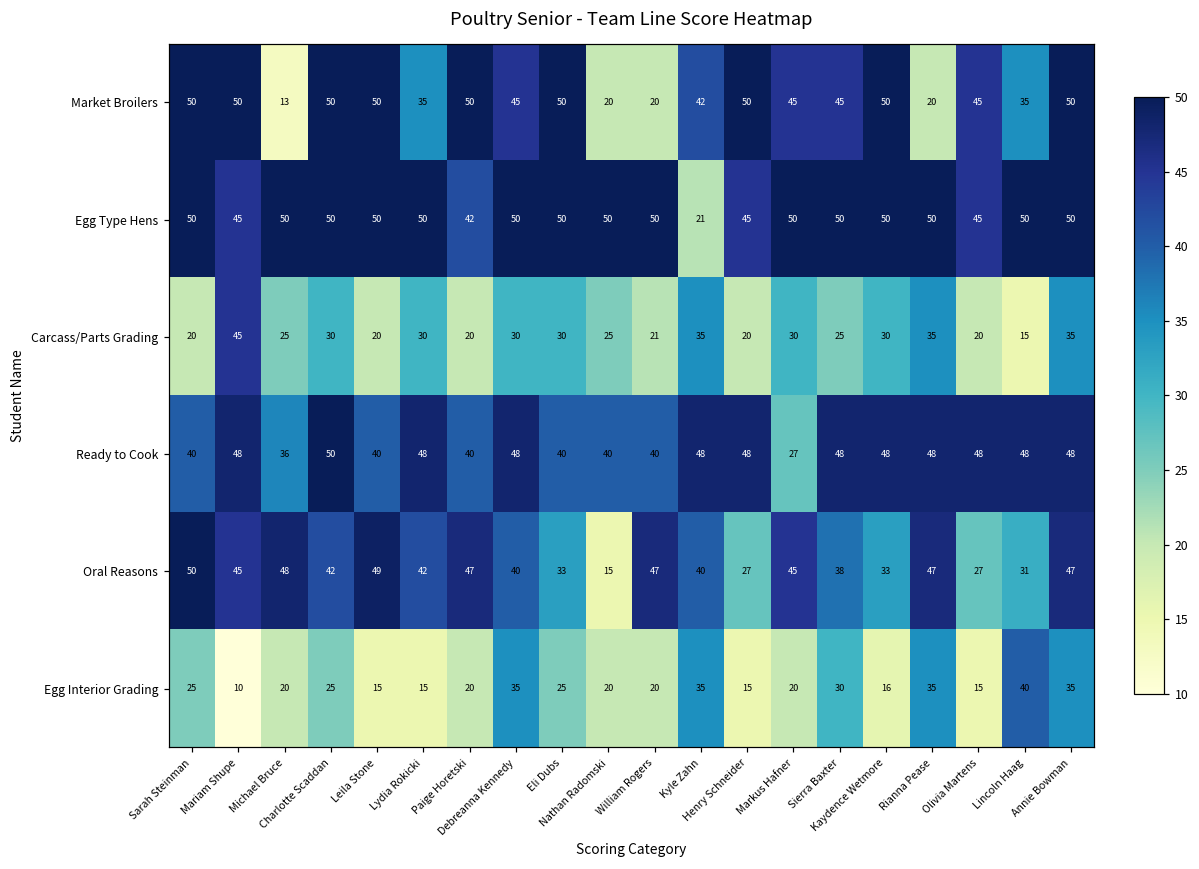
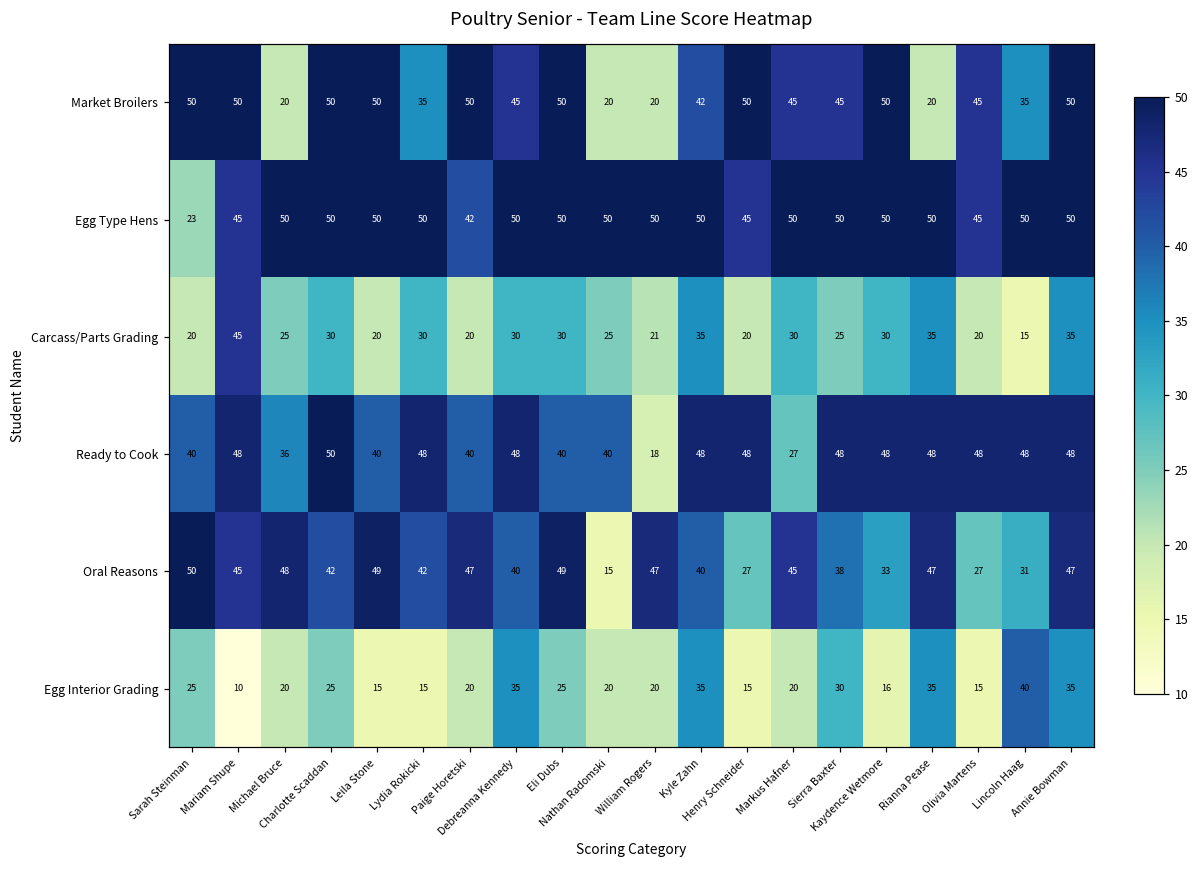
Market Broilers, Michael Bruce: 13 -> 20
Egg Type Hens, Sarah Steinman: 50 -> 23
Egg Type Hens, Kyle Zahn: 21 -> 50
Ready to Cook, William Rogers: 40 -> 18
Oral Reasons, Eli Dubs: 33 -> 49
